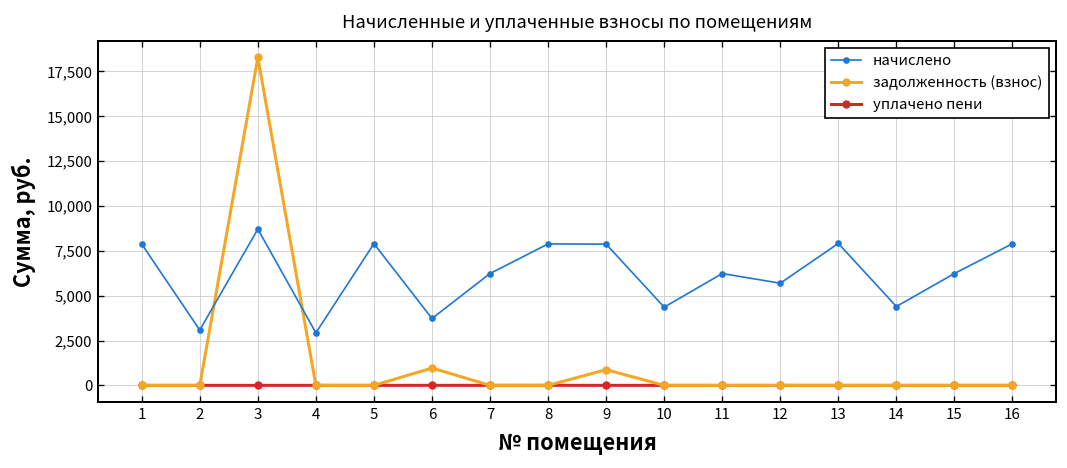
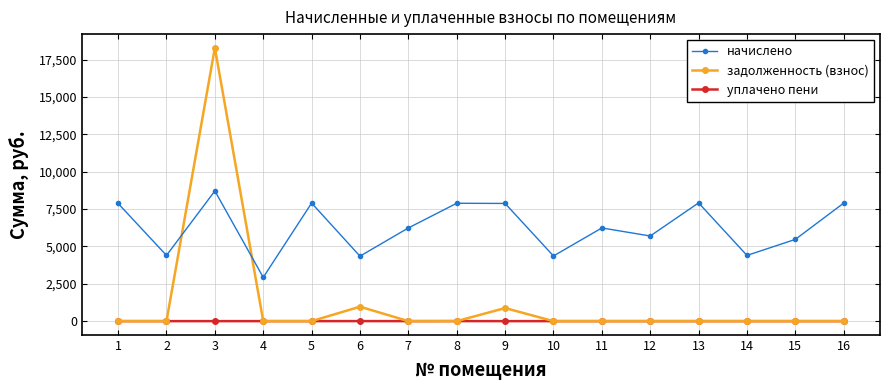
начислено, 2: 3,100 -> 4,400
начислено, 6: 3,700 -> 4,300
начислено, 15: 6,200 -> 5,500
